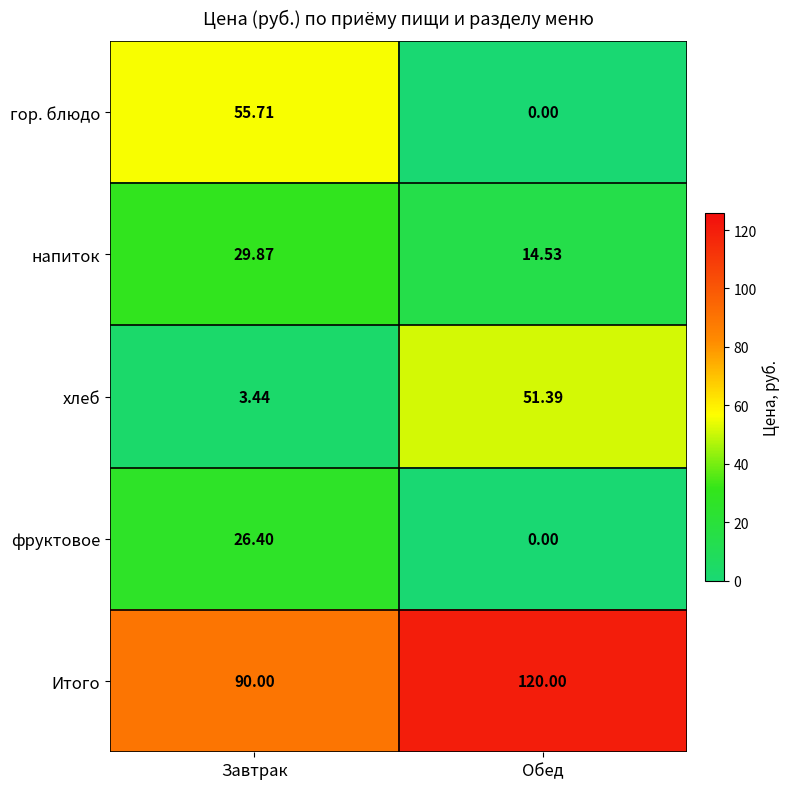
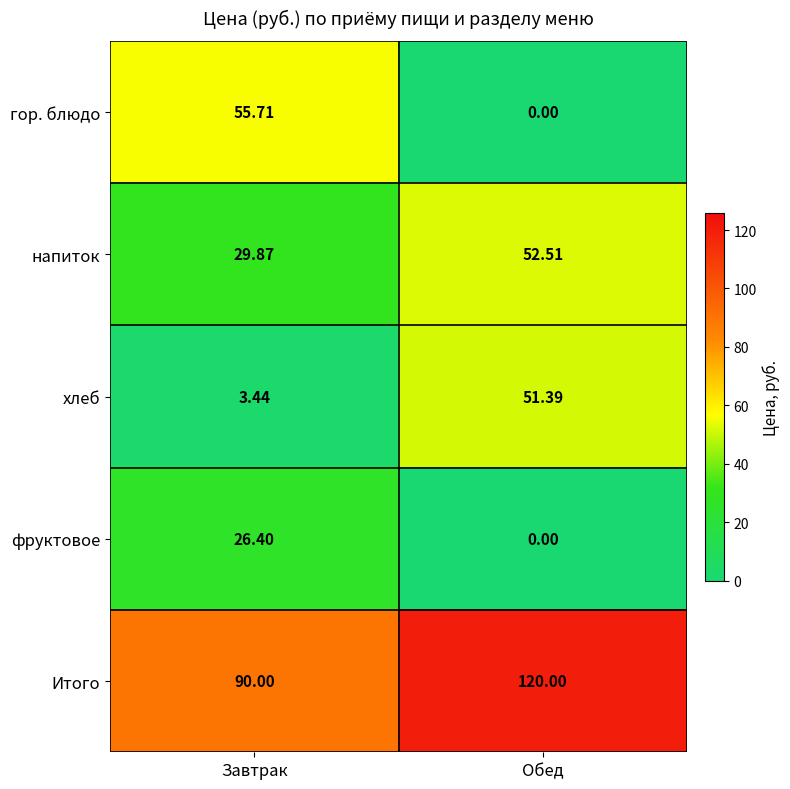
напиток, Обед: 14.53 -> 52.51
